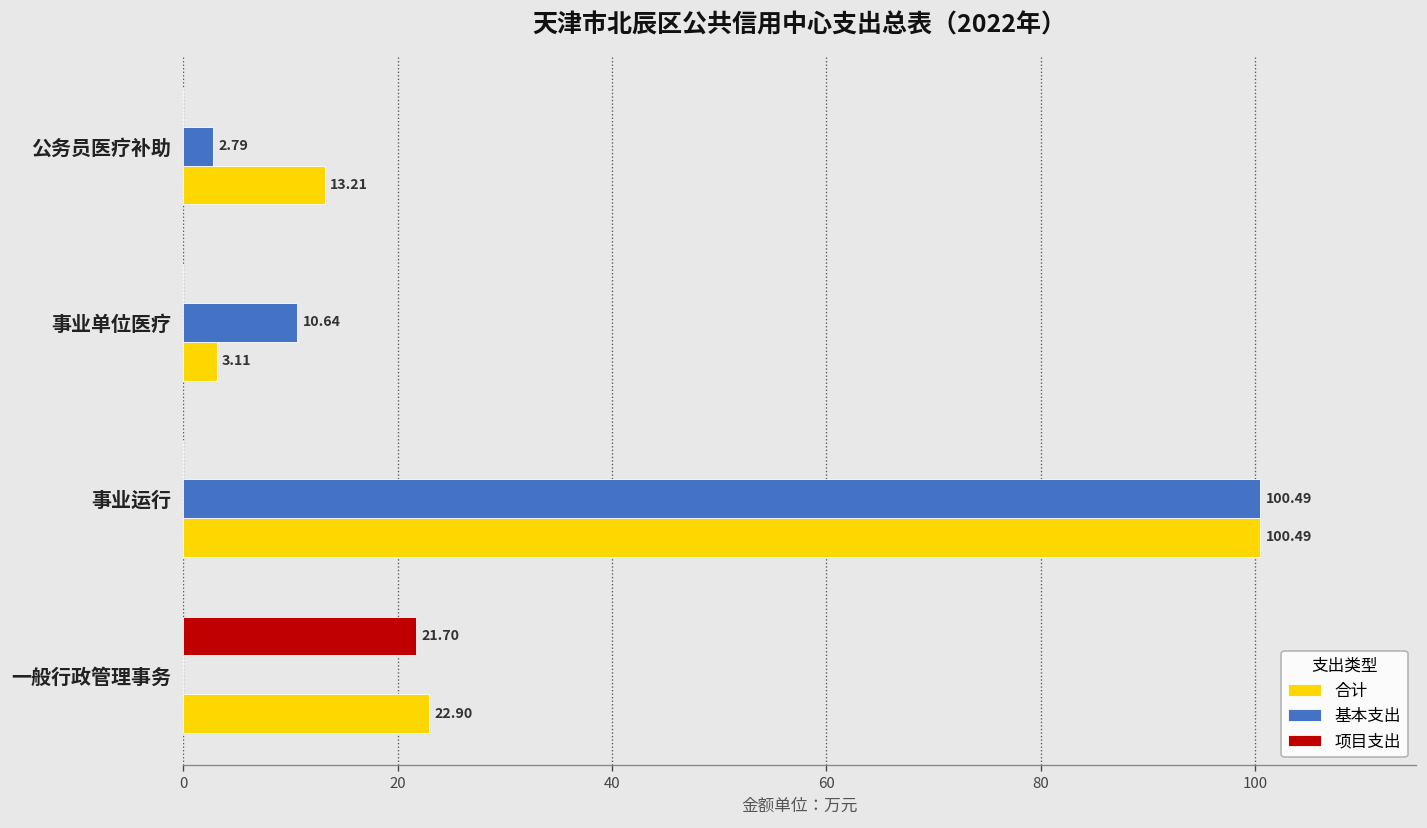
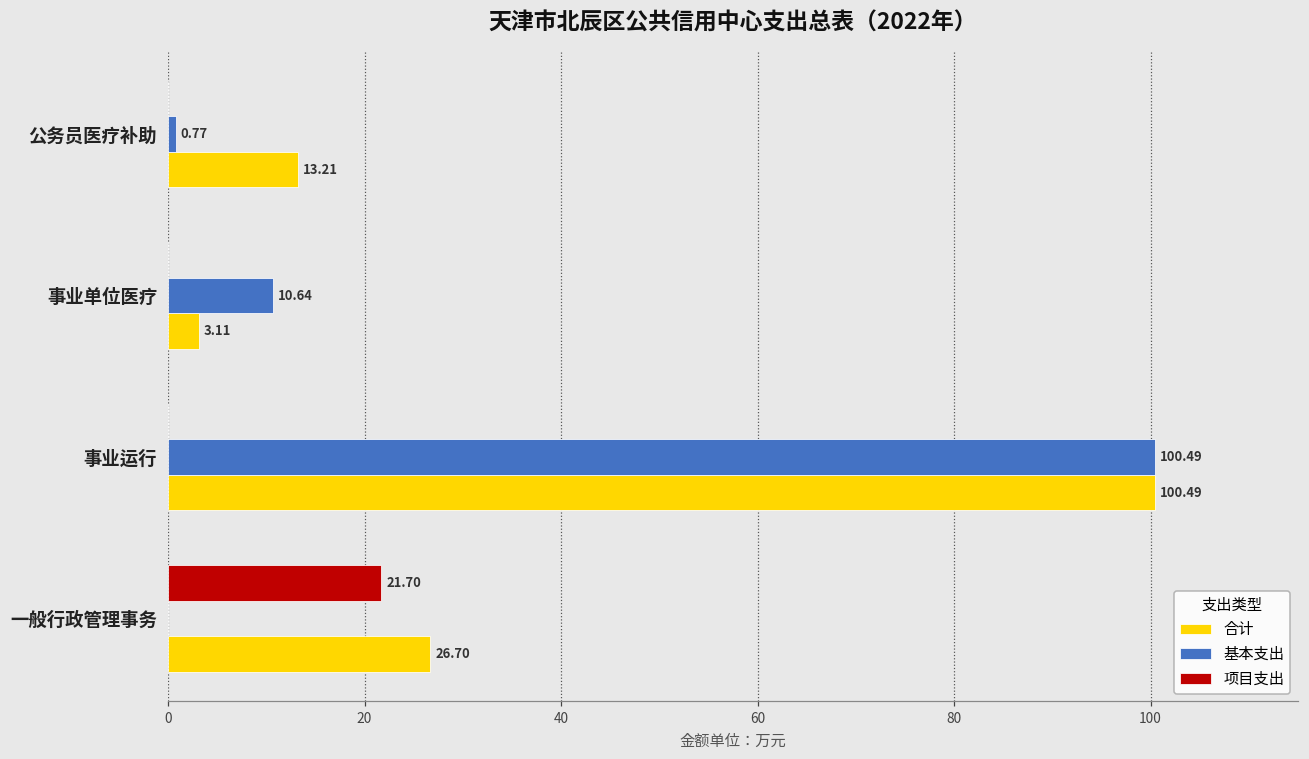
基本支出, 公务员医疗补助: 2.79 -> 0.77
合计, 一般行政管理事务: 22.90 -> 26.70
